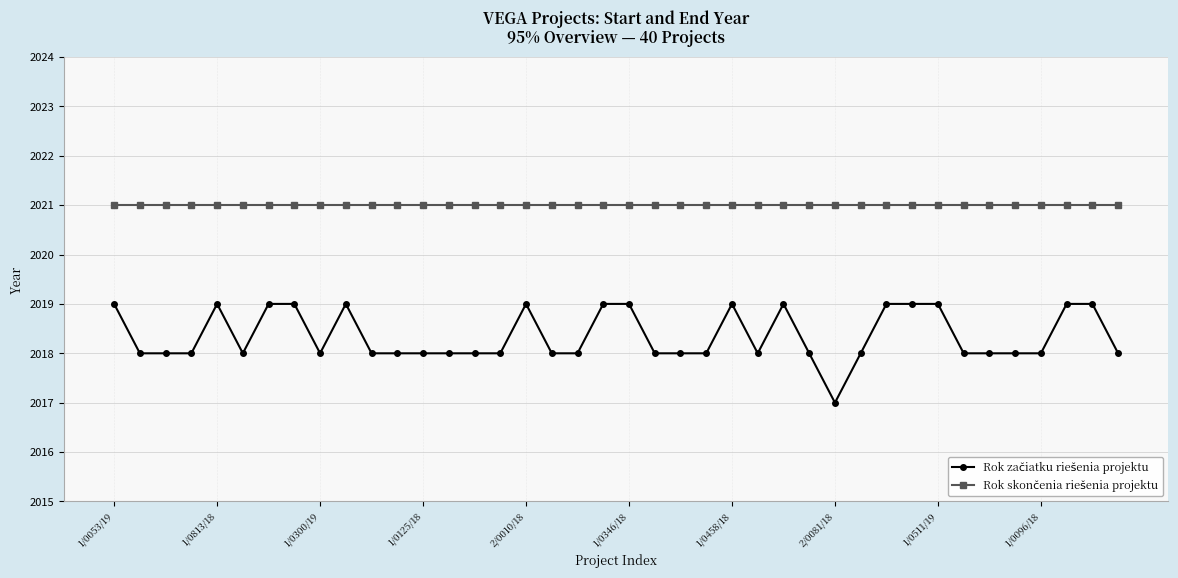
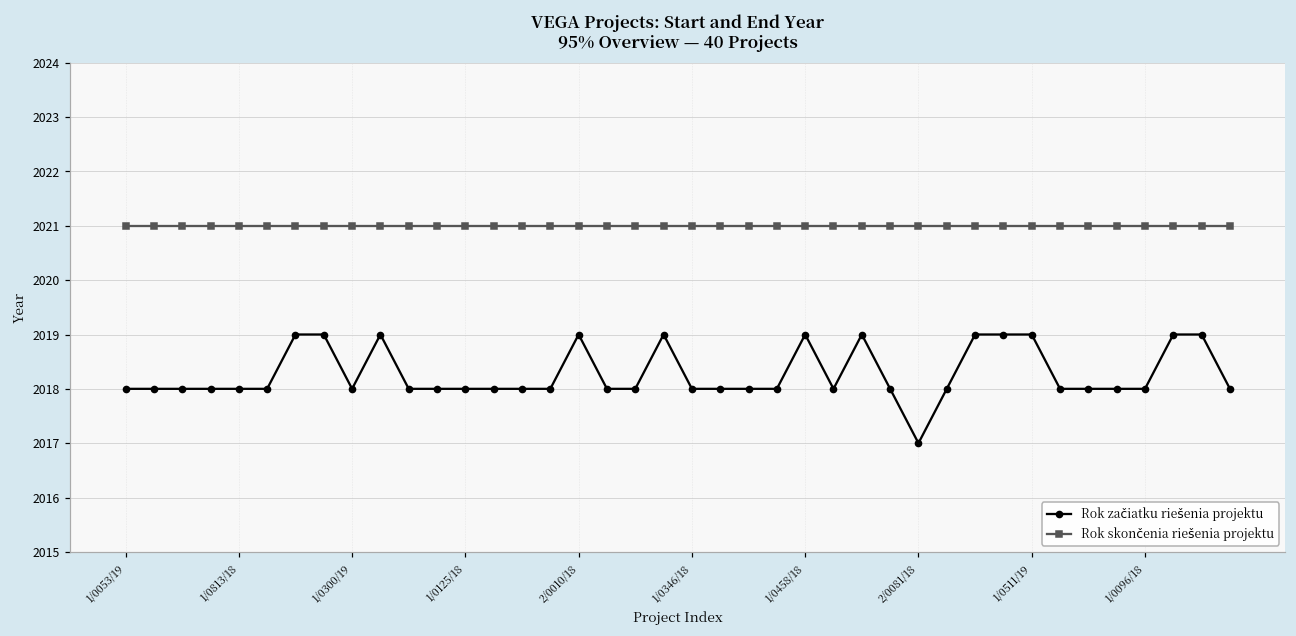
Rok začiatku riešenia projektu, 1/0053/19: 2019 -> 2018
Rok začiatku riešenia projektu, 1/0813/18: 2019 -> 2018
Rok začiatku riešenia projektu, 1/0346/18: 2019 -> 2018
